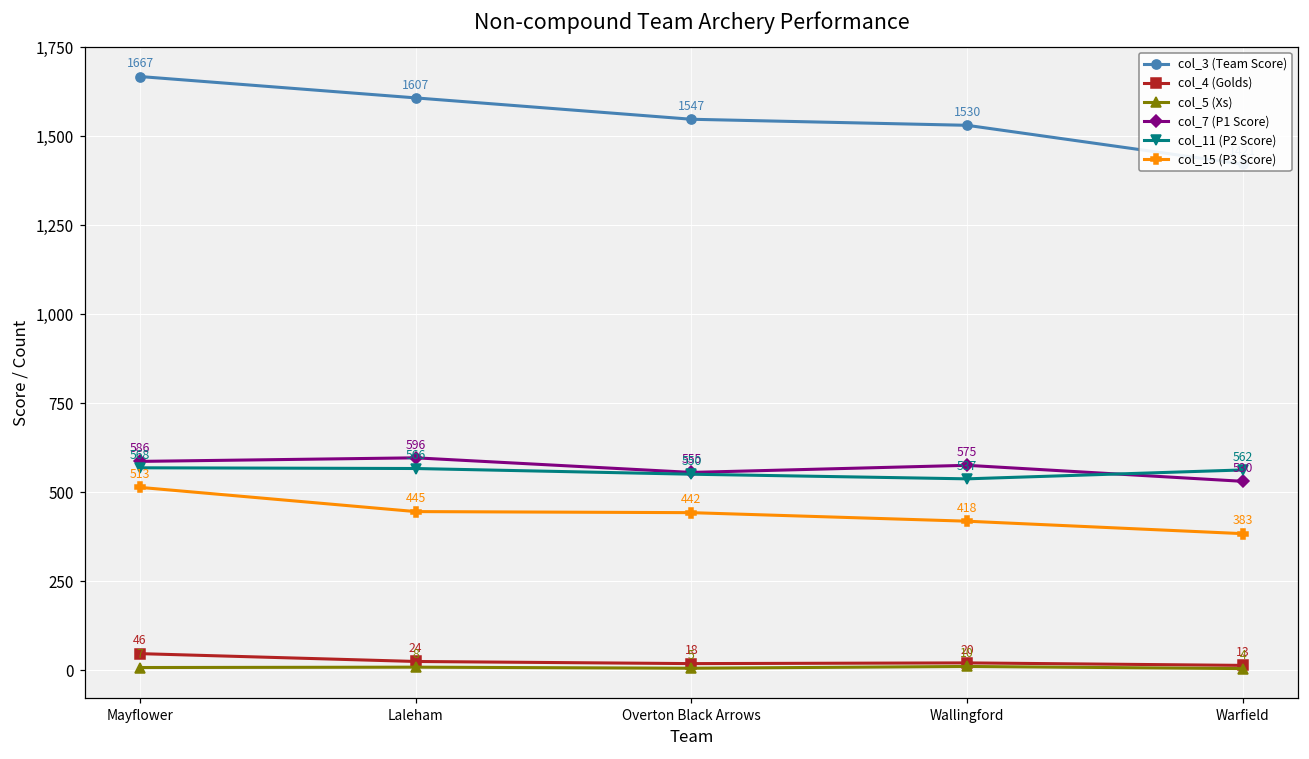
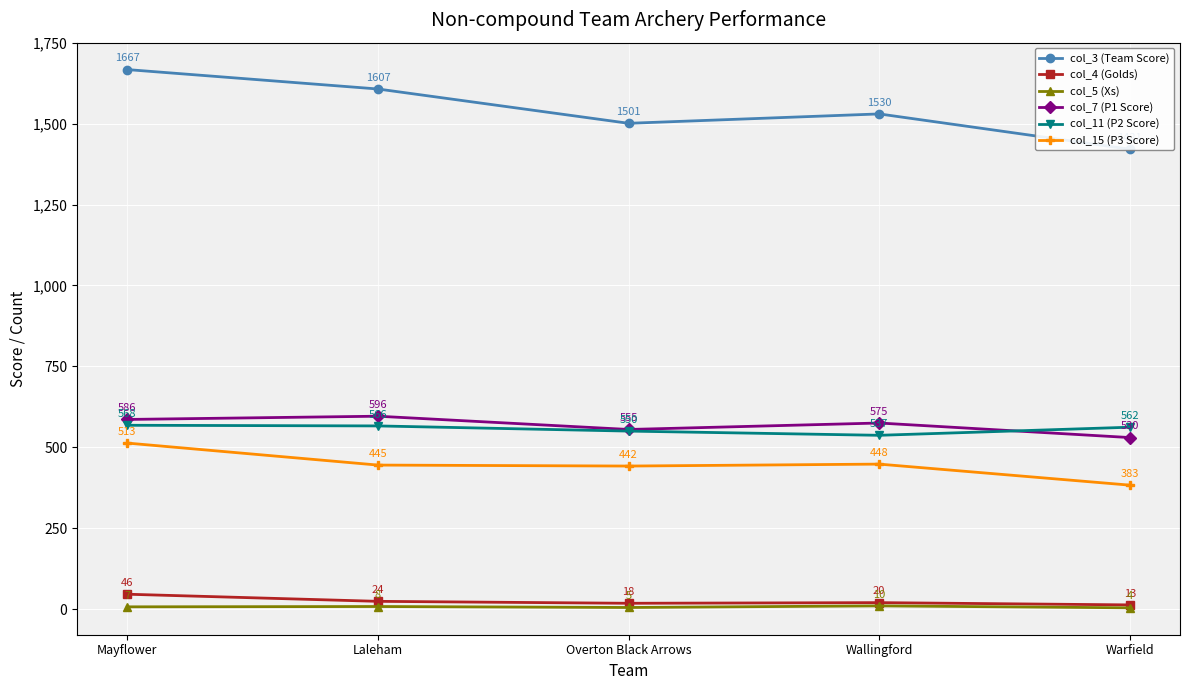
col_3 (Team Score), Overton Black Arrows: 1547 -> 1501
col_15 (P3 Score), Wallingford: 418 -> 448
